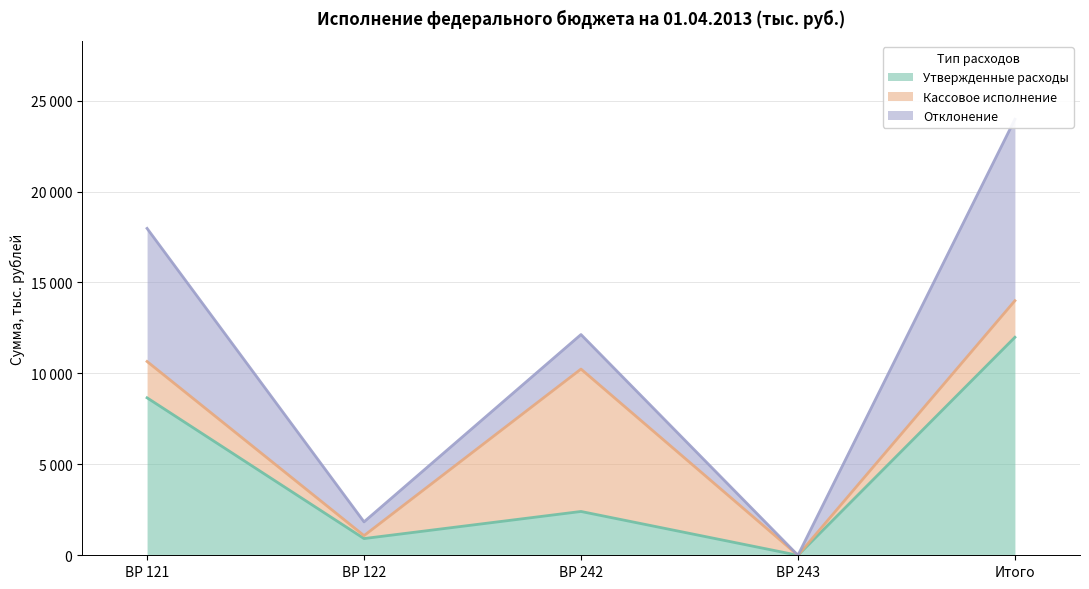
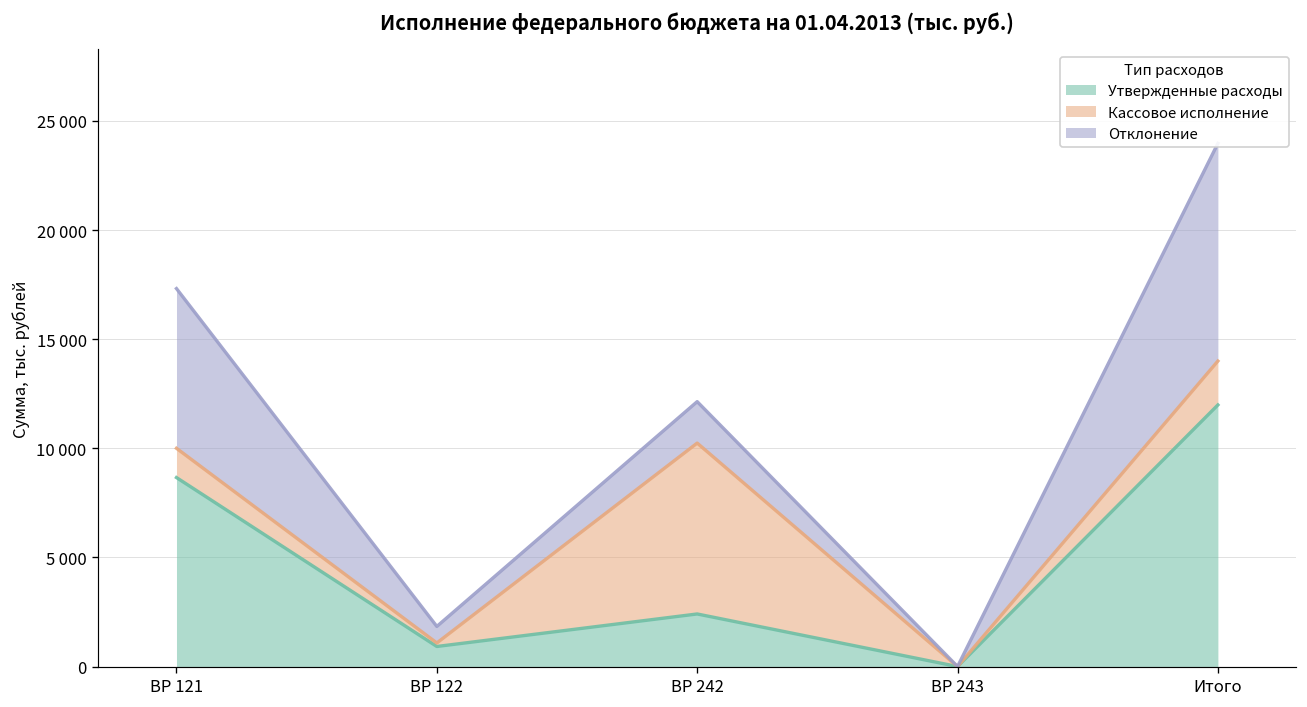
Кассовое исполнение, ВР 121: 2000 -> 1300
